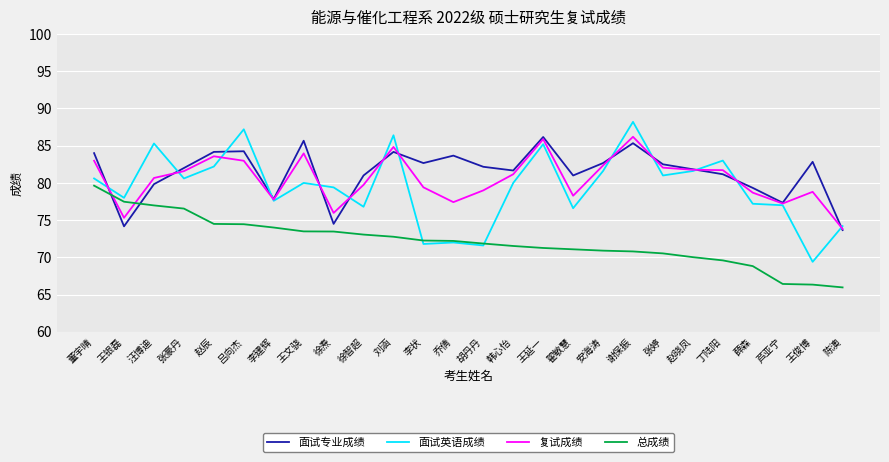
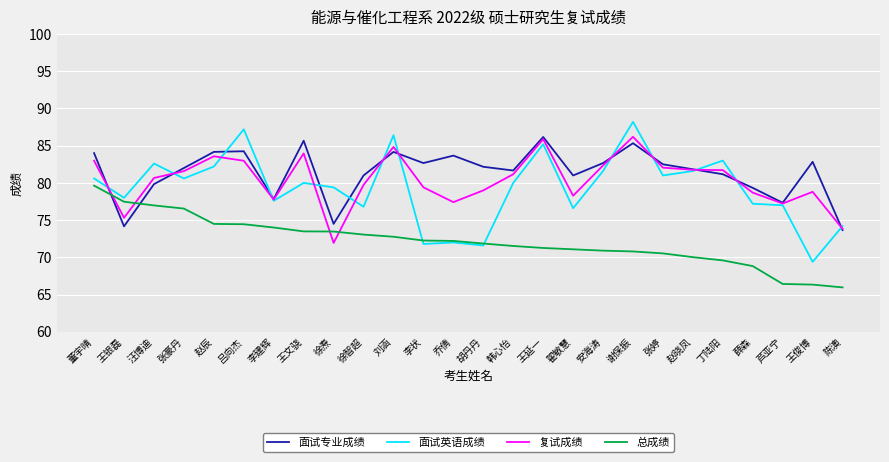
面试英语成绩, 汪博迪: 85 -> 83
复试成绩, 徐焘: 76 -> 72
